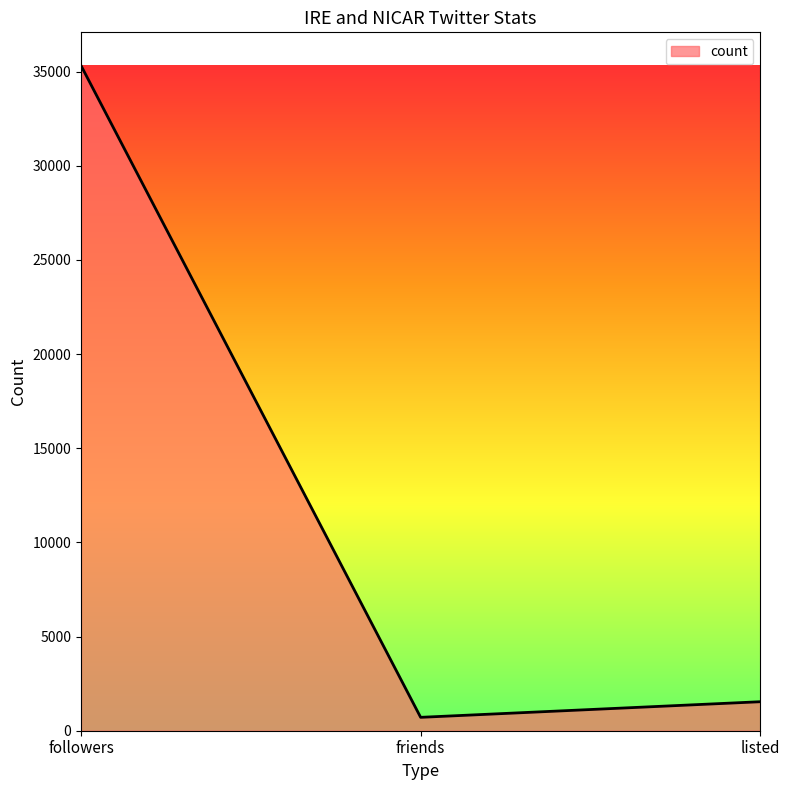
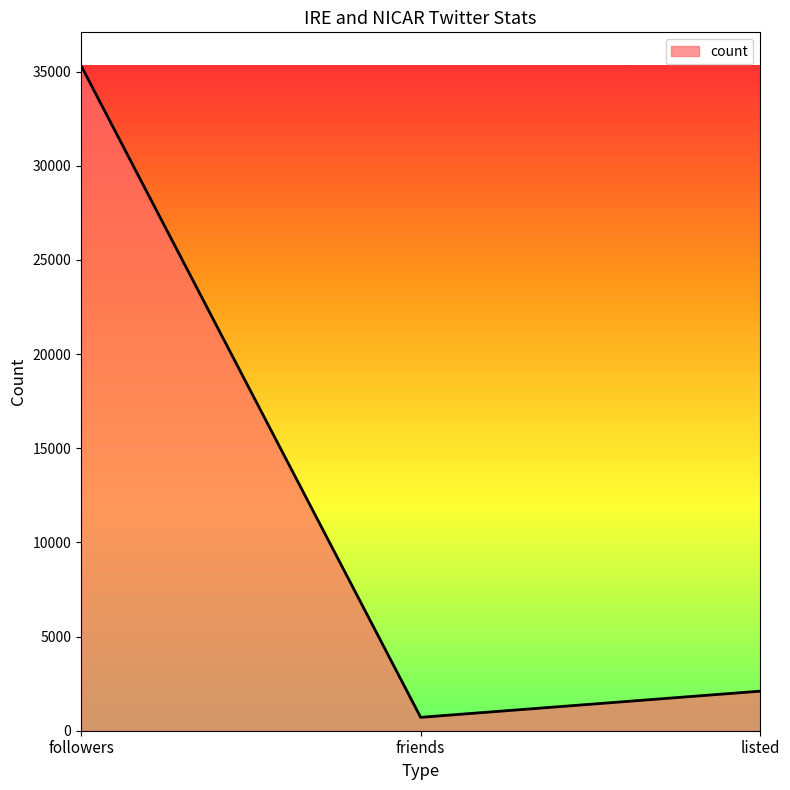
listed: 1500 -> 2100
